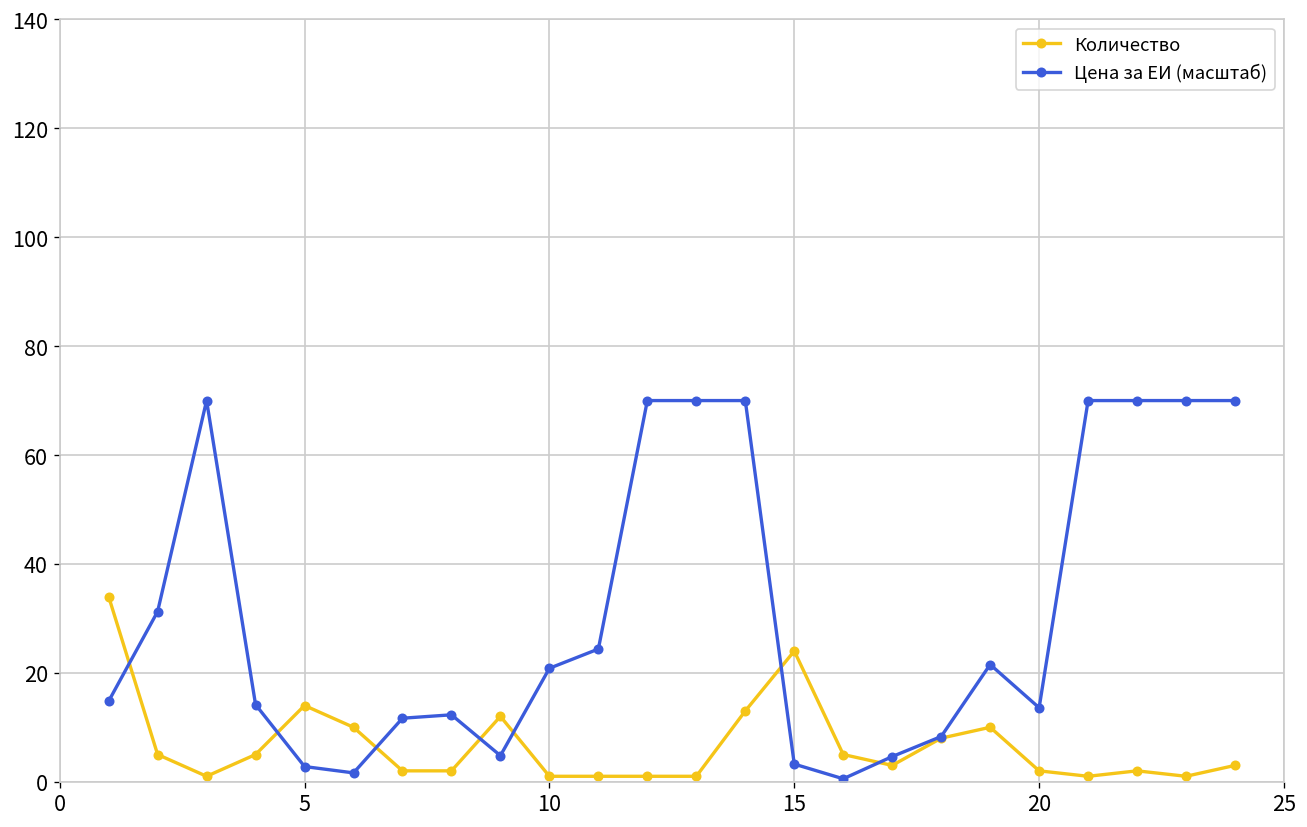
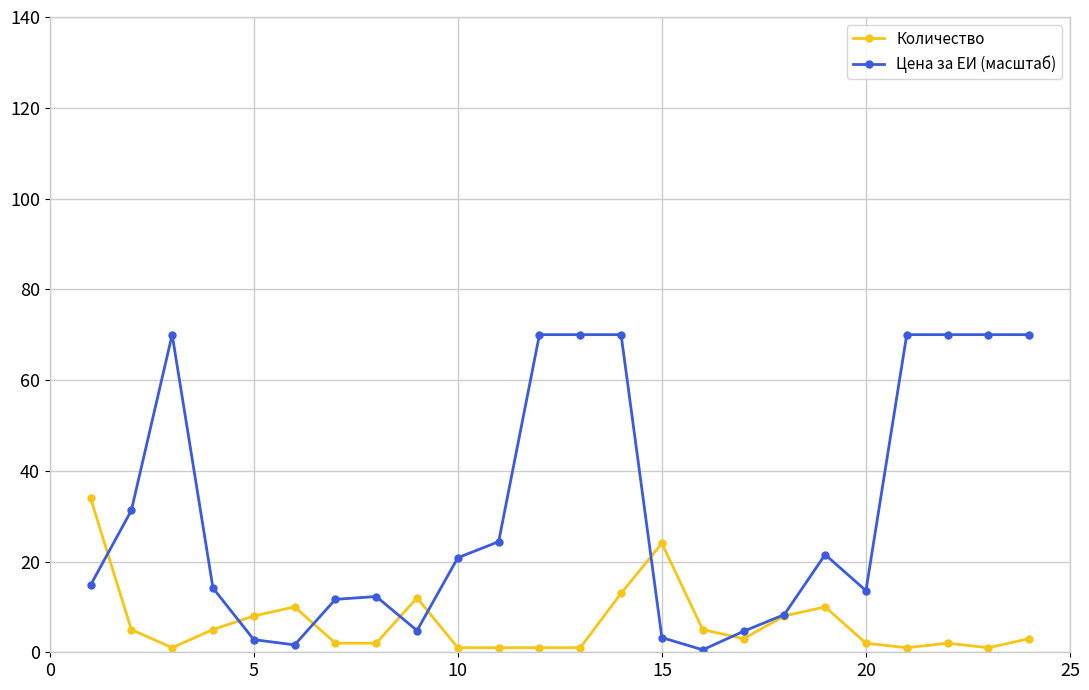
Количество, 5: 14 -> 8
